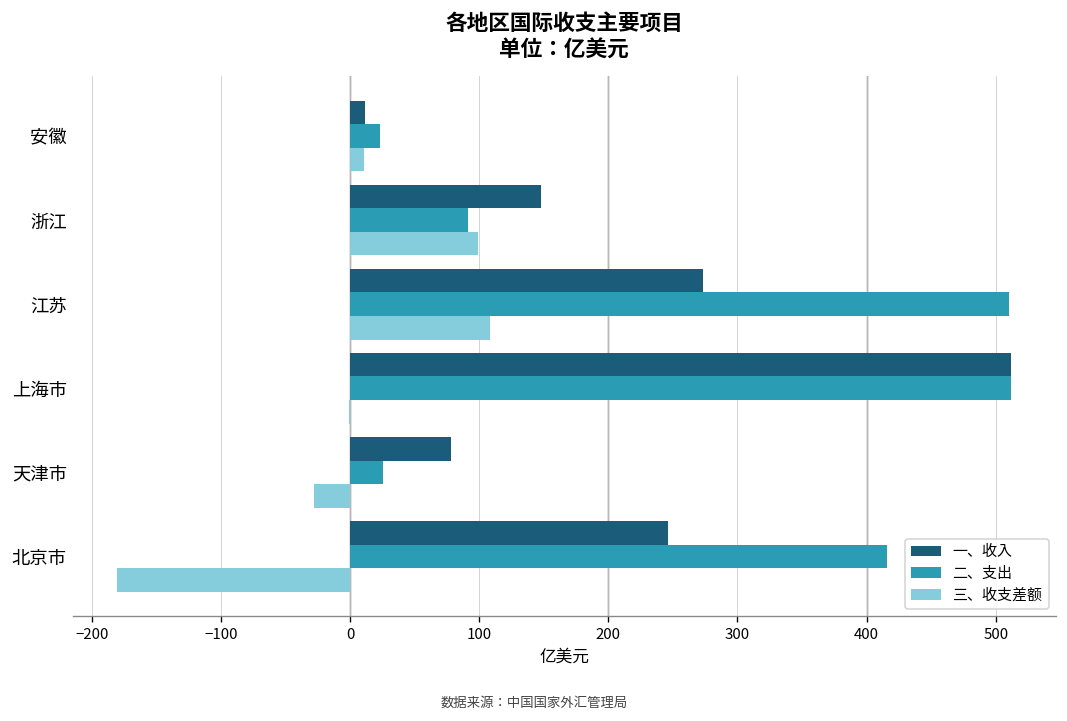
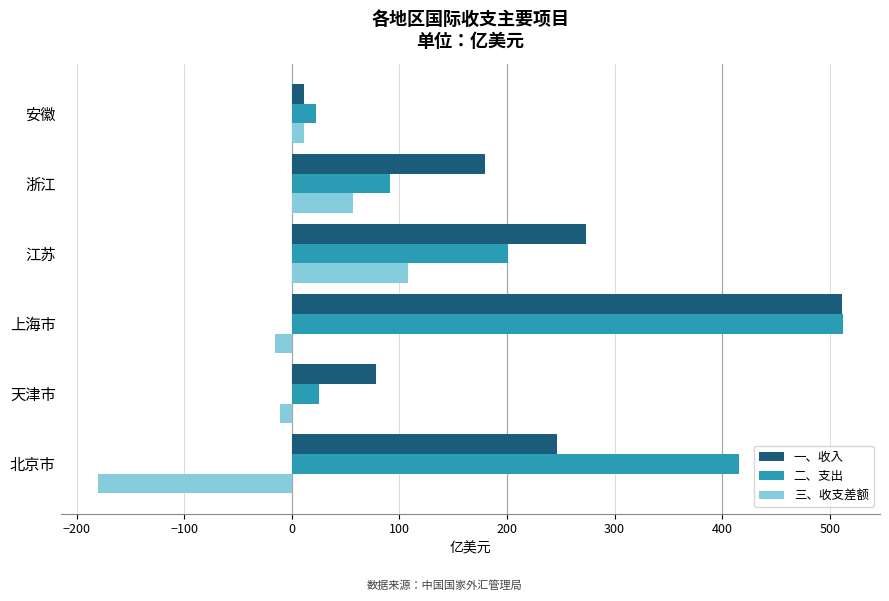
一、收入, 浙江: 148 -> 179
三、收支差额, 浙江: 99 -> 57
二、支出, 江苏: 510 -> 201
三、收支差额, 上海市: 0 -> -16
三、收支差额, 天津市: -28 -> -11
